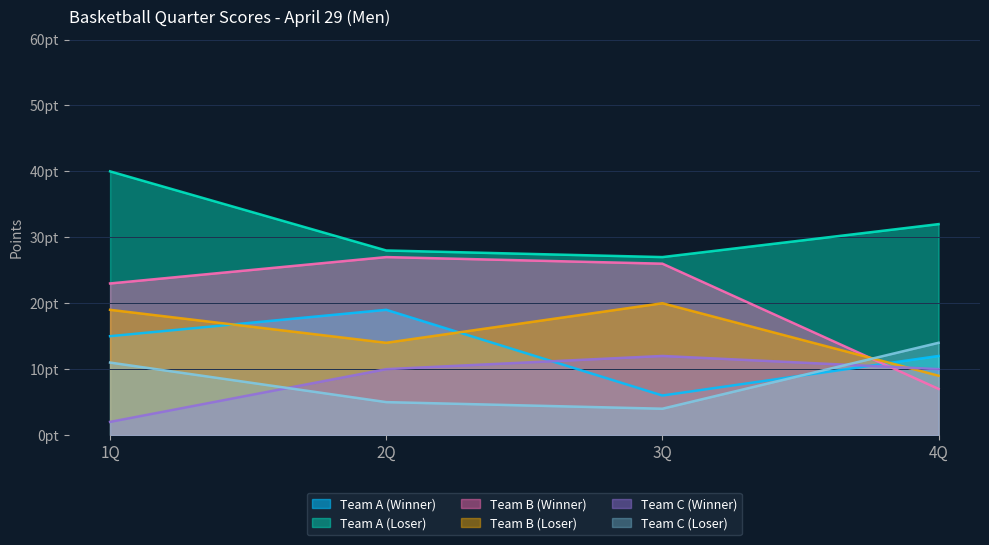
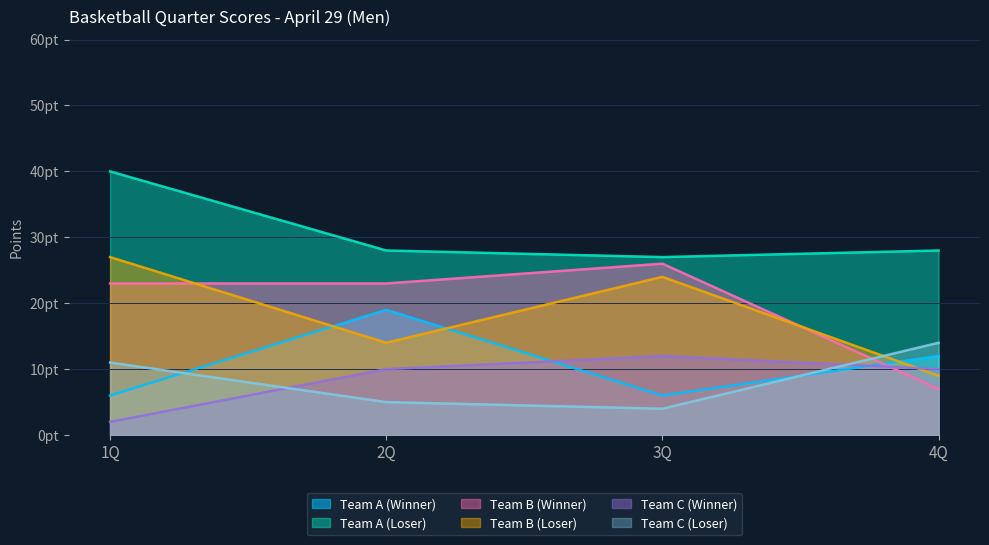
Team A (Winner), 1Q: 15pt -> 6pt
Team B (Loser), 1Q: 19pt -> 27pt
Team B (Winner), 2Q: 27pt -> 23pt
Team B (Loser), 3Q: 20pt -> 24pt
Team A (Loser), 4Q: 32pt -> 28pt
